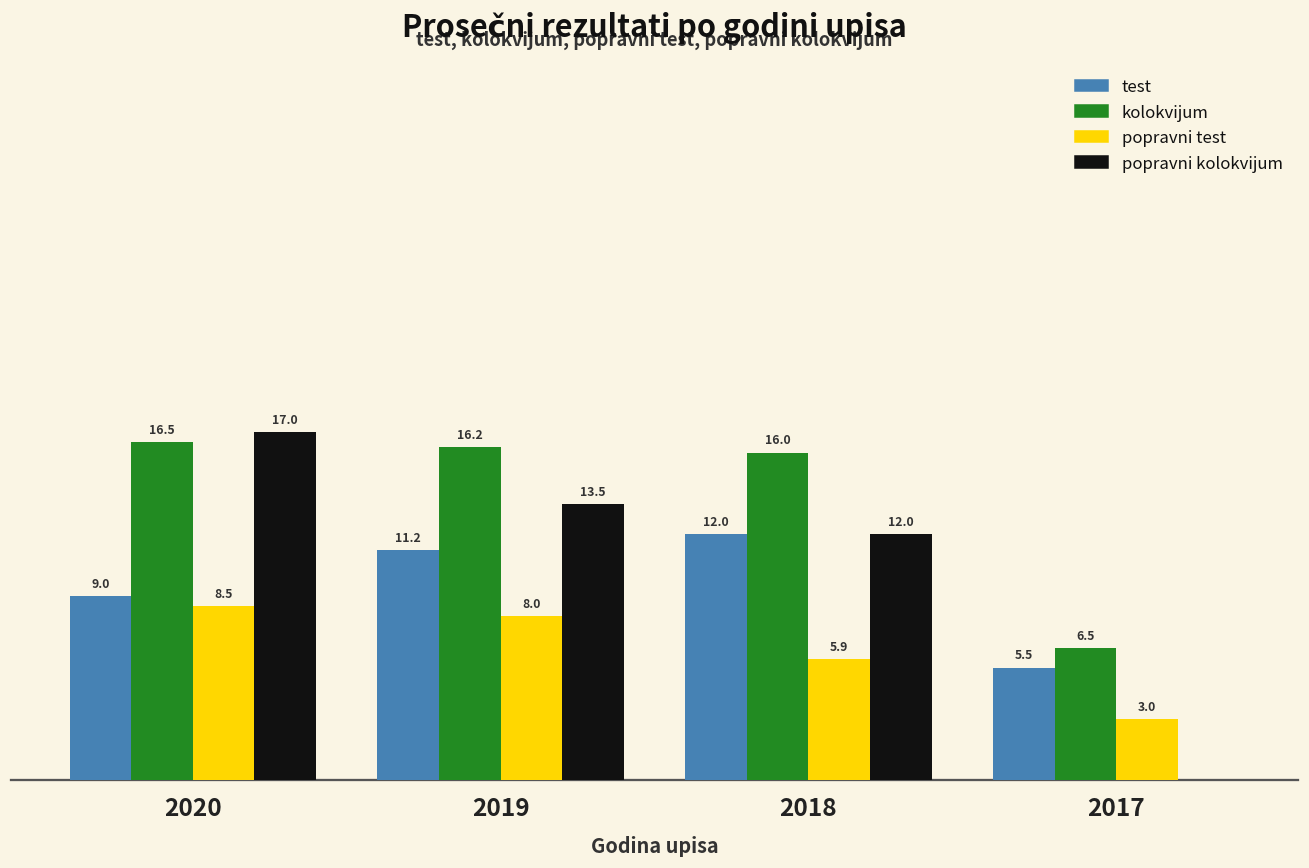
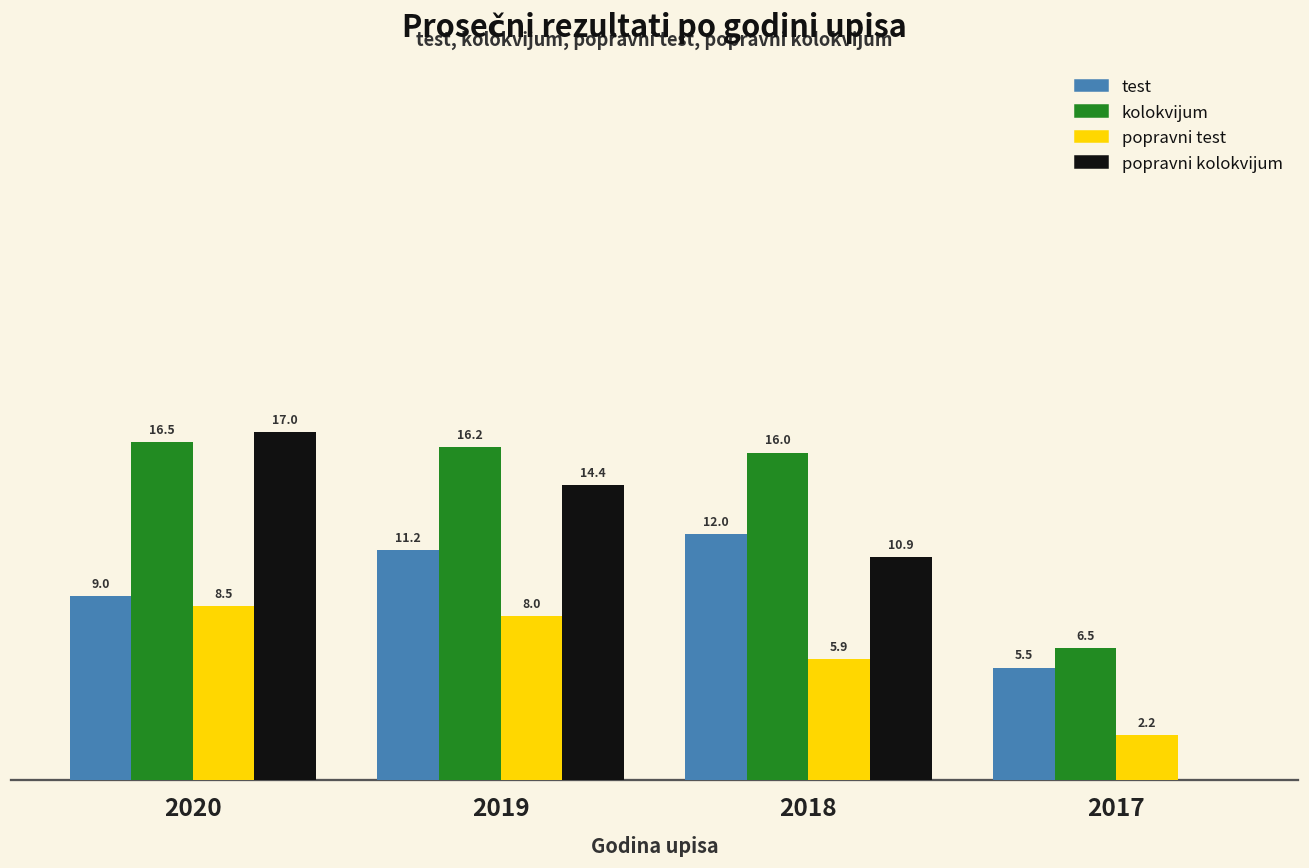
popravni kolokvijum, 2019: 13.5 -> 14.4
popravni kolokvijum, 2018: 12.0 -> 10.9
popravni test, 2017: 3.0 -> 2.2
